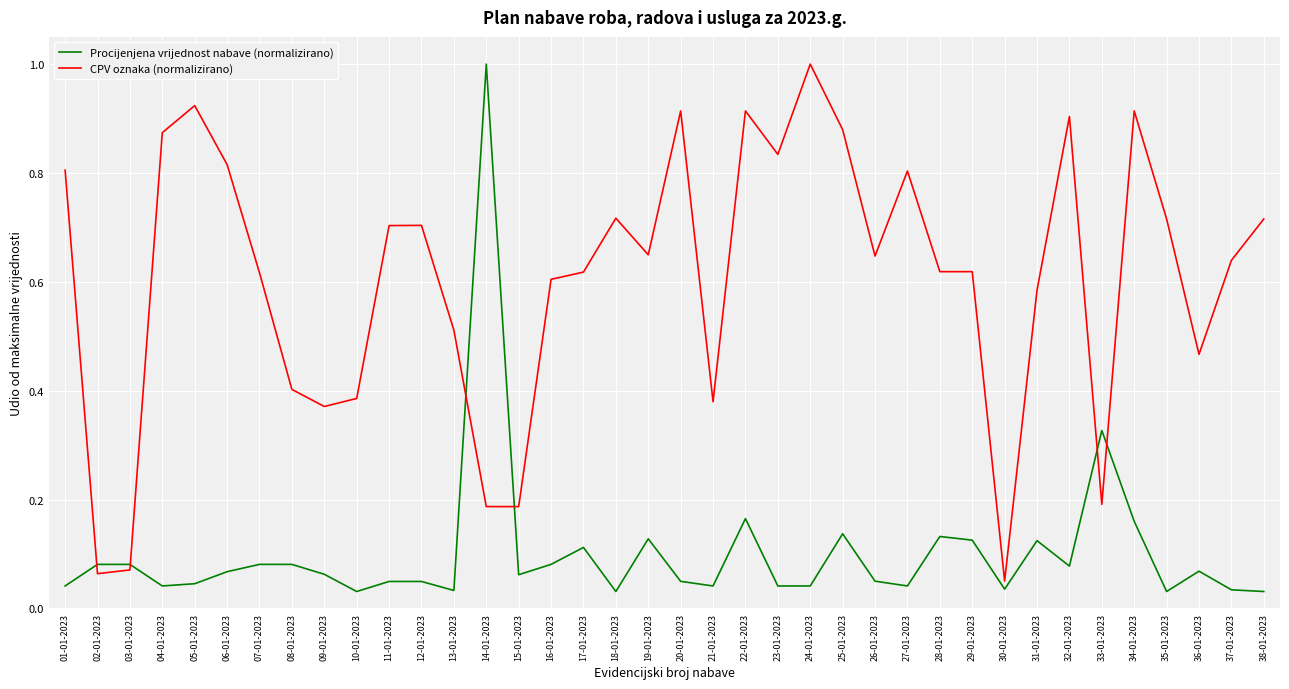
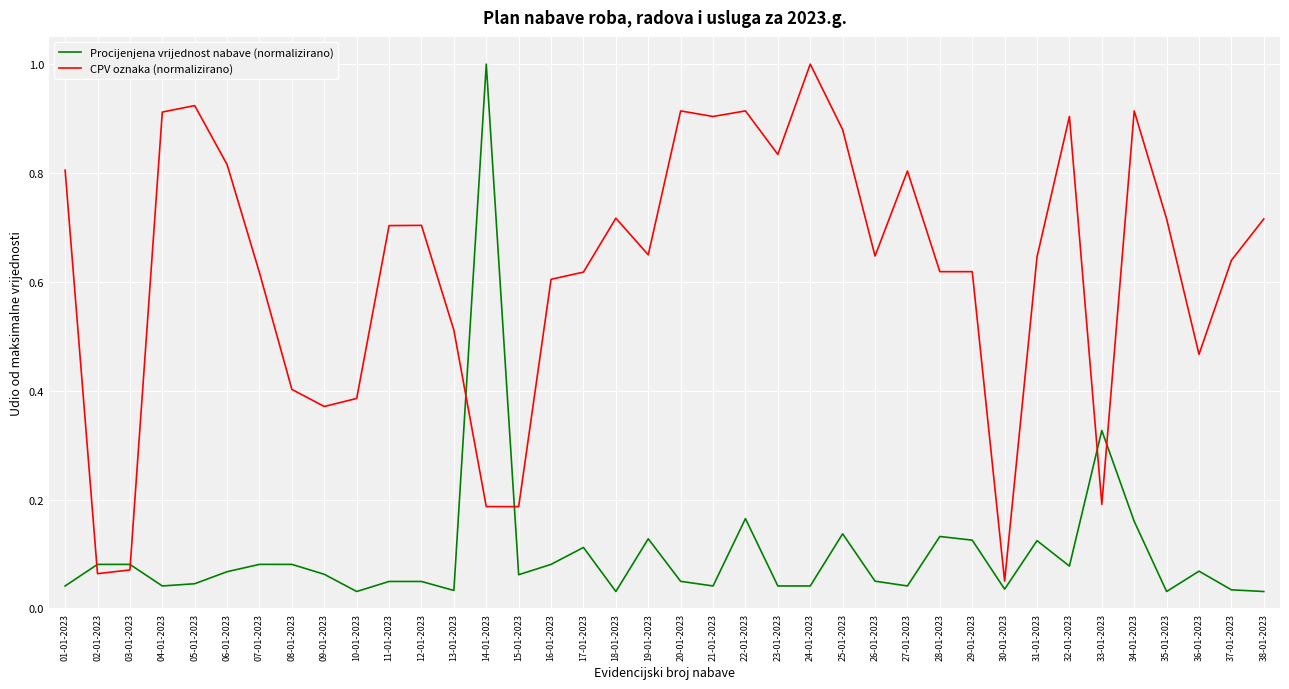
CPV oznaka (normalizirano), 04-01-2023: 0.87 -> 0.91
CPV oznaka (normalizirano), 21-01-2023: 0.38 -> 0.90
CPV oznaka (normalizirano), 31-01-2023: 0.58 -> 0.65
